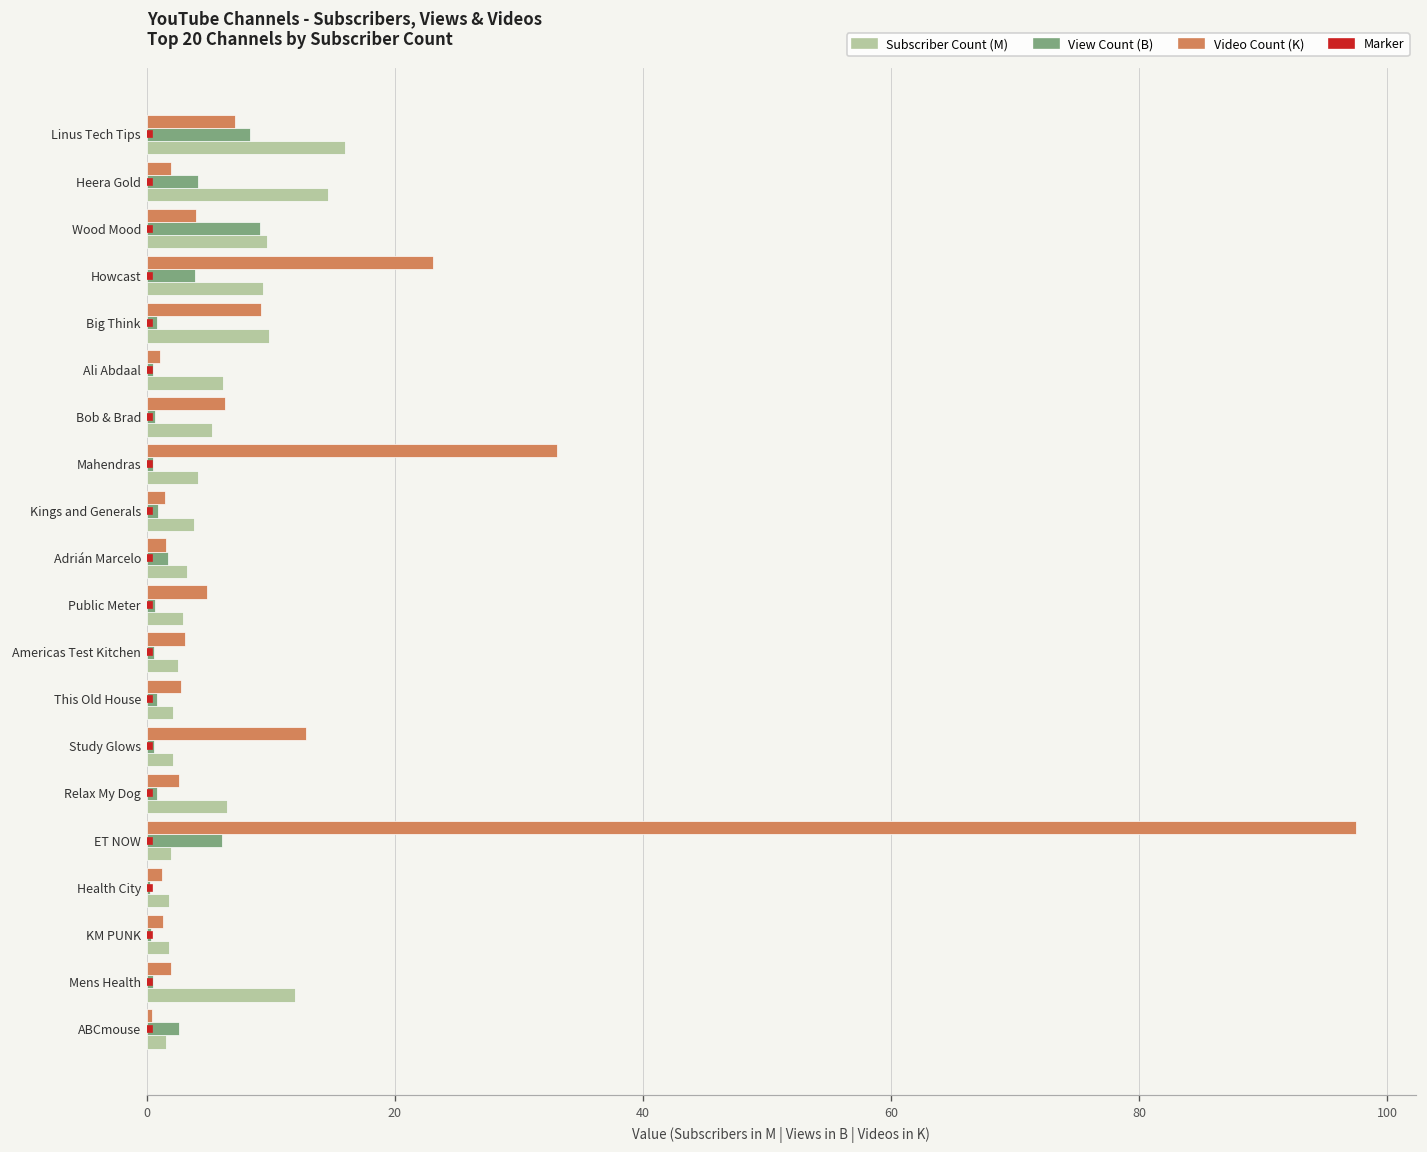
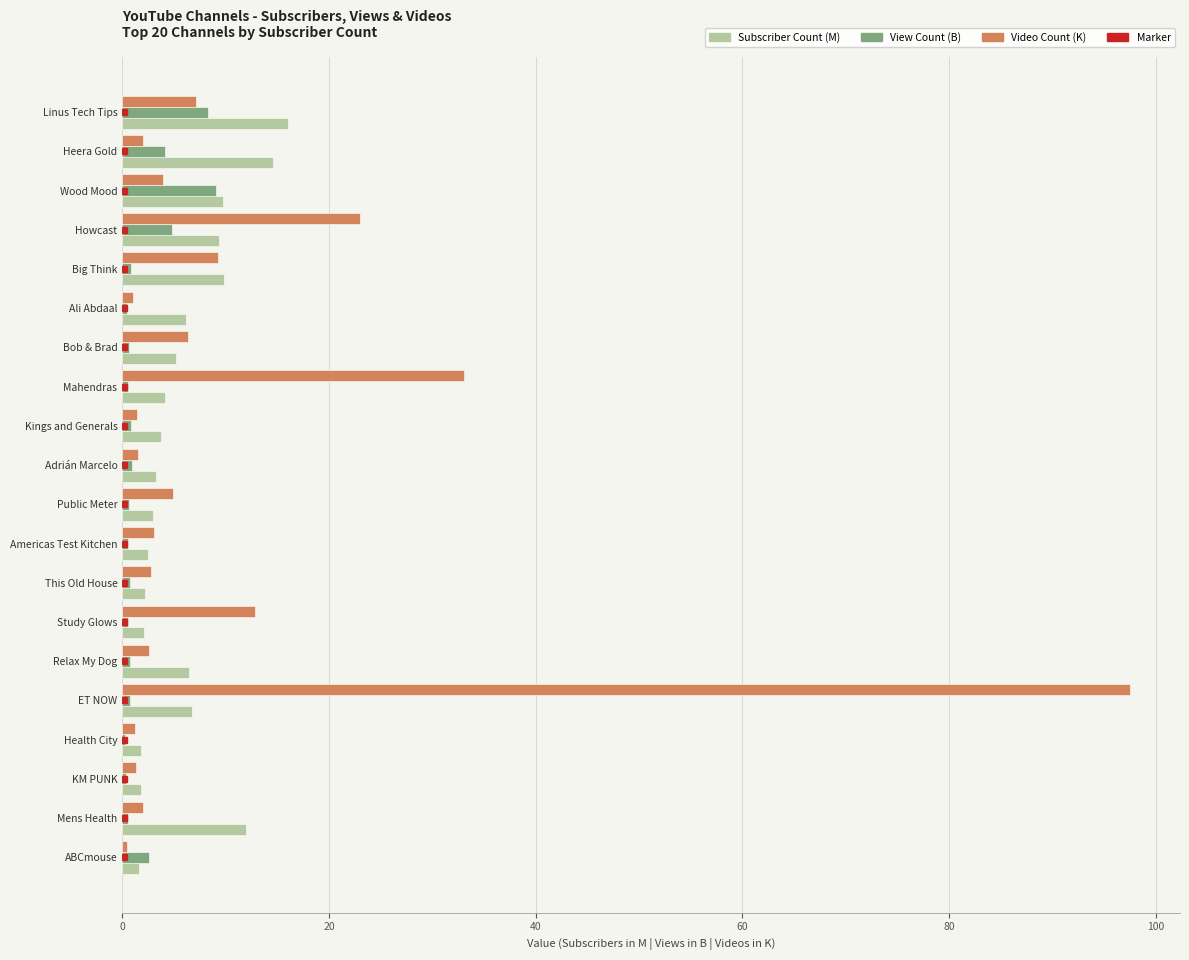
View Count (B), Howcast: 3.9 -> 4.8
View Count (B), Adrián Marcelo: 1.7 -> 0.9
View Count (B), ET NOW: 6.1 -> 0.7
Subscriber Count (M), ET NOW: 2.0 -> 6.8
